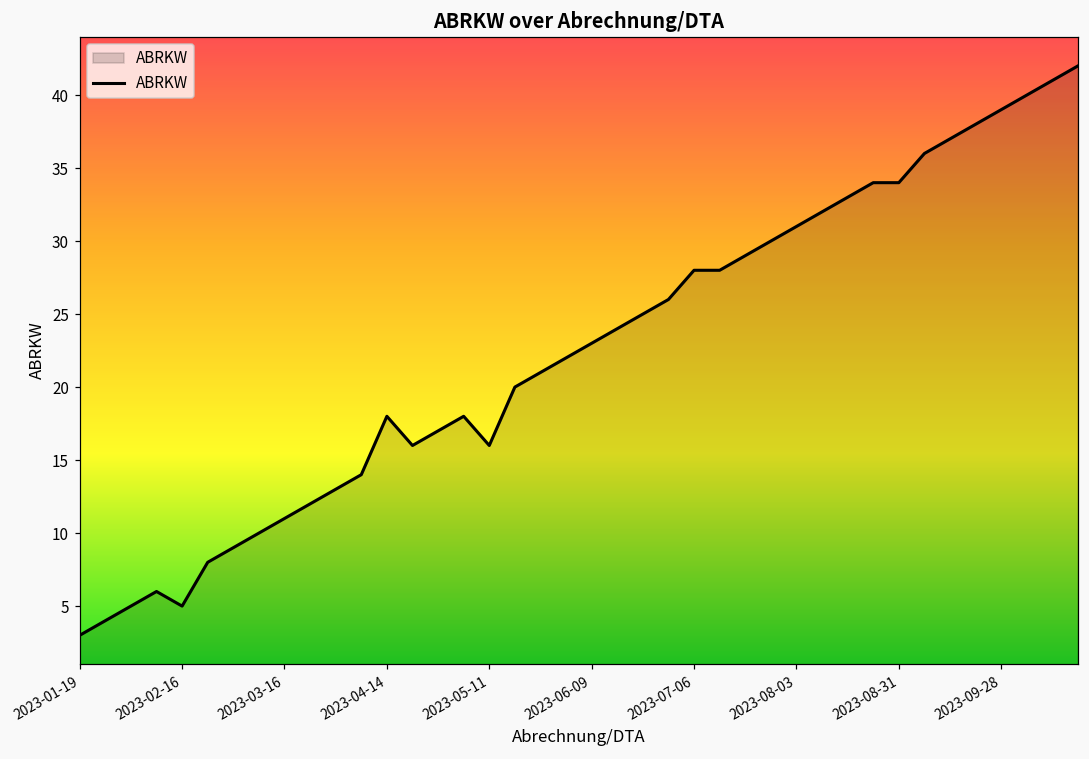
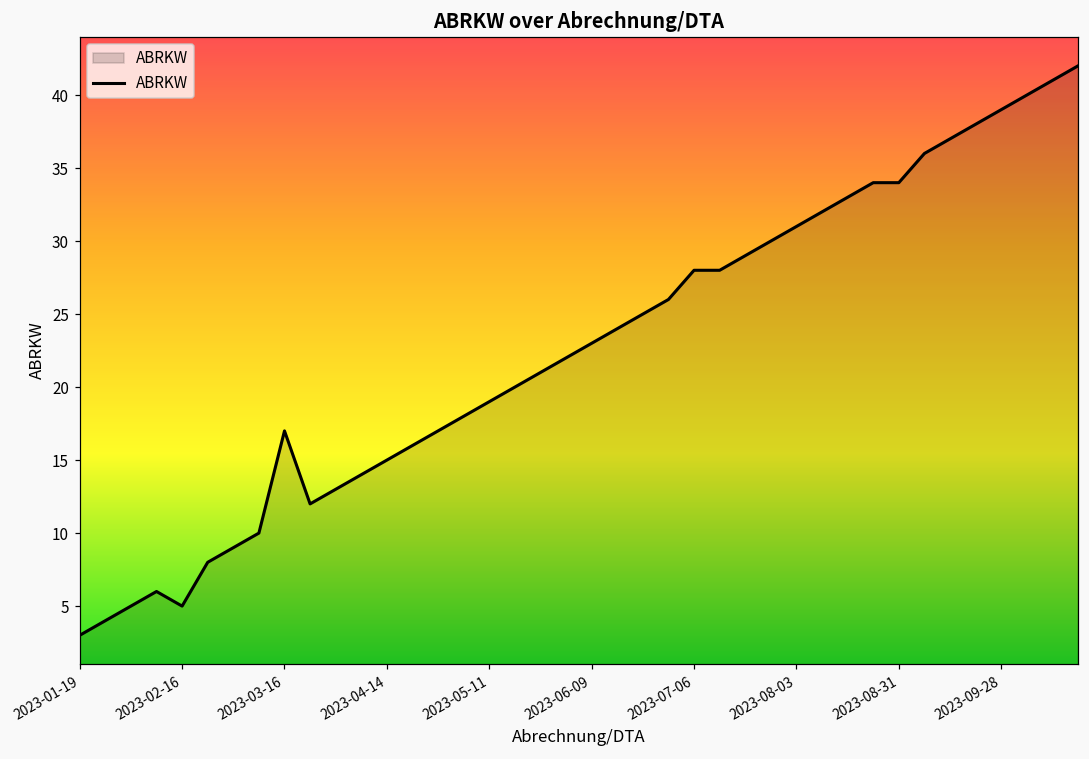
2023-03-16: 11 -> 17
2023-04-14: 18 -> 15
2023-05-11: 16 -> 19
